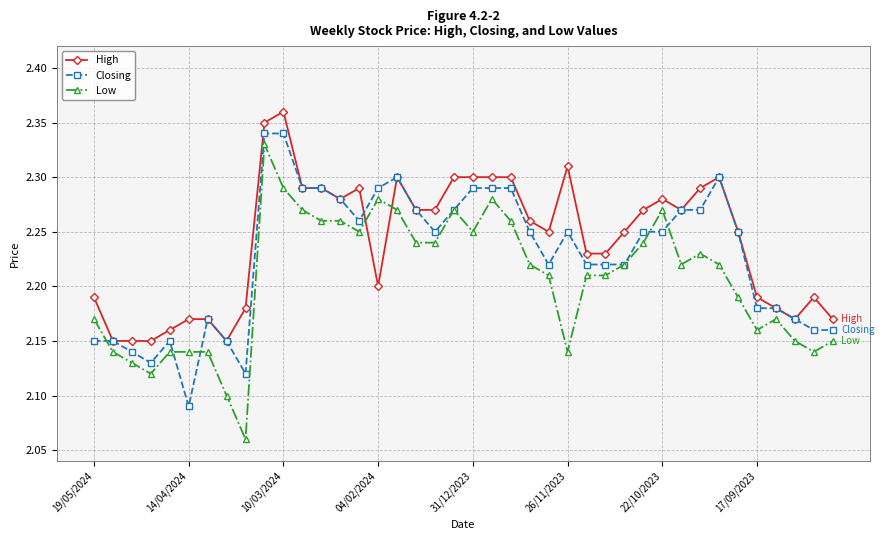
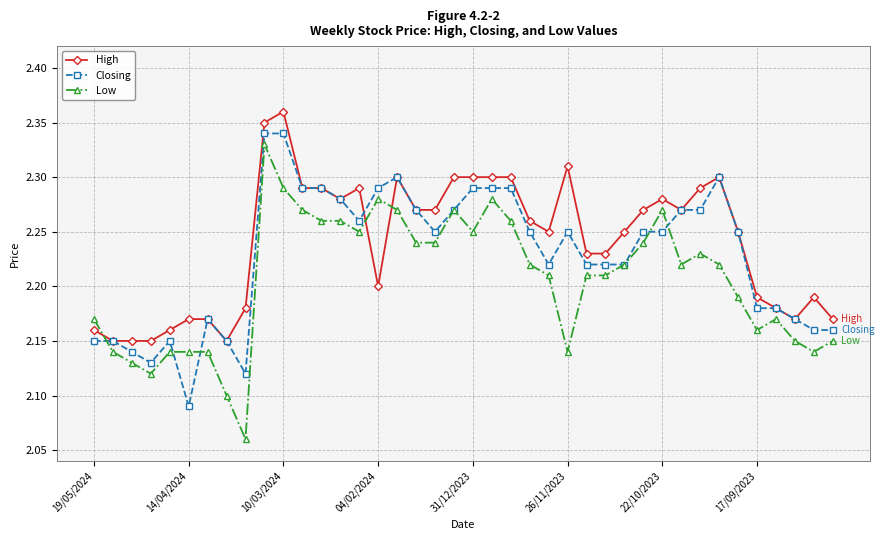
High, 19/05/2024: 2.19 -> 2.16
